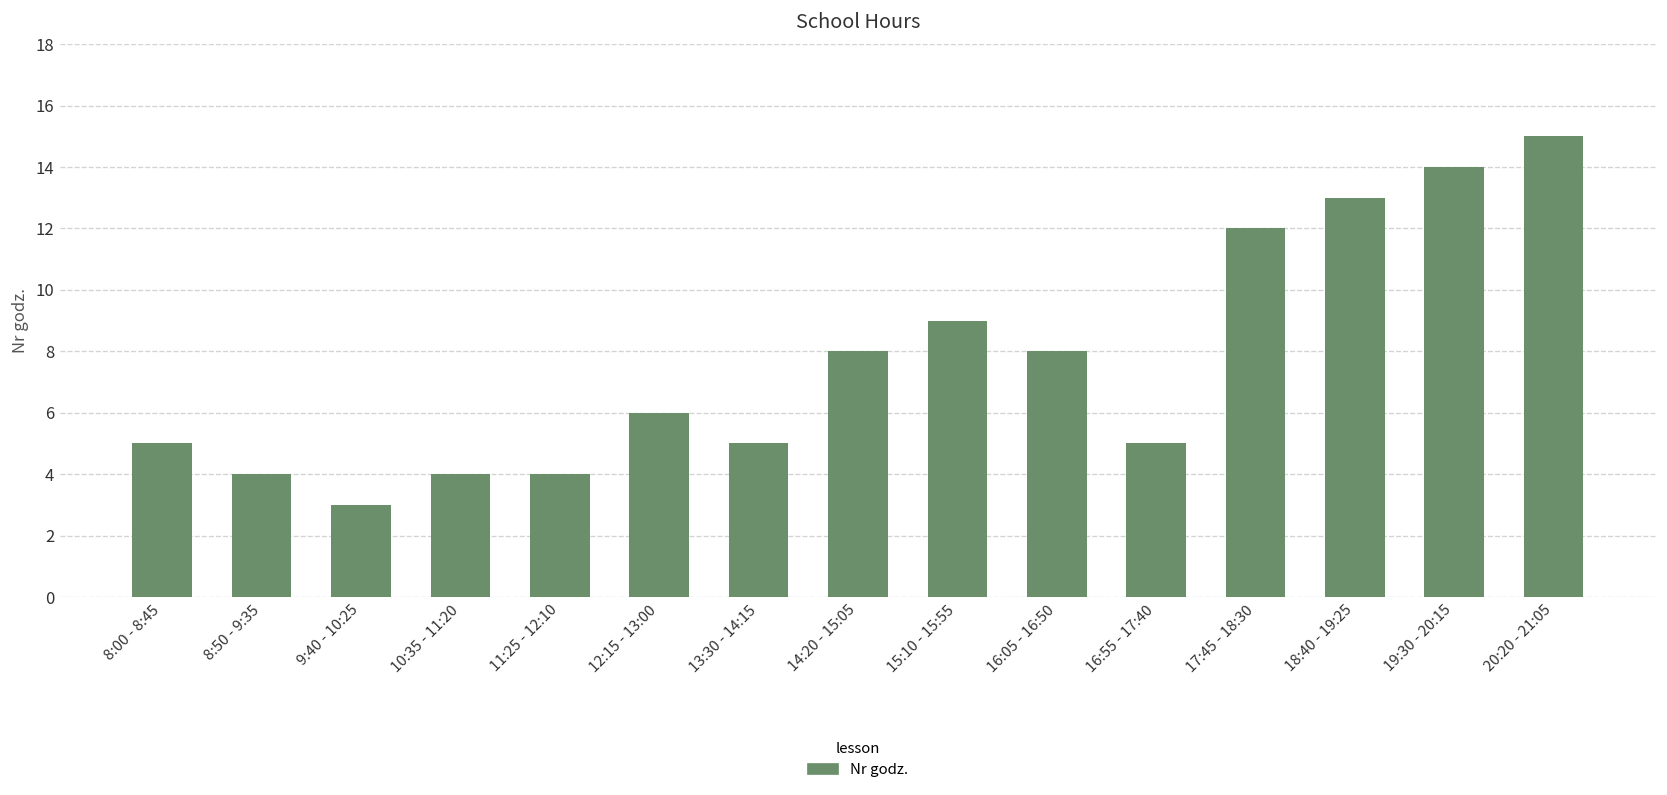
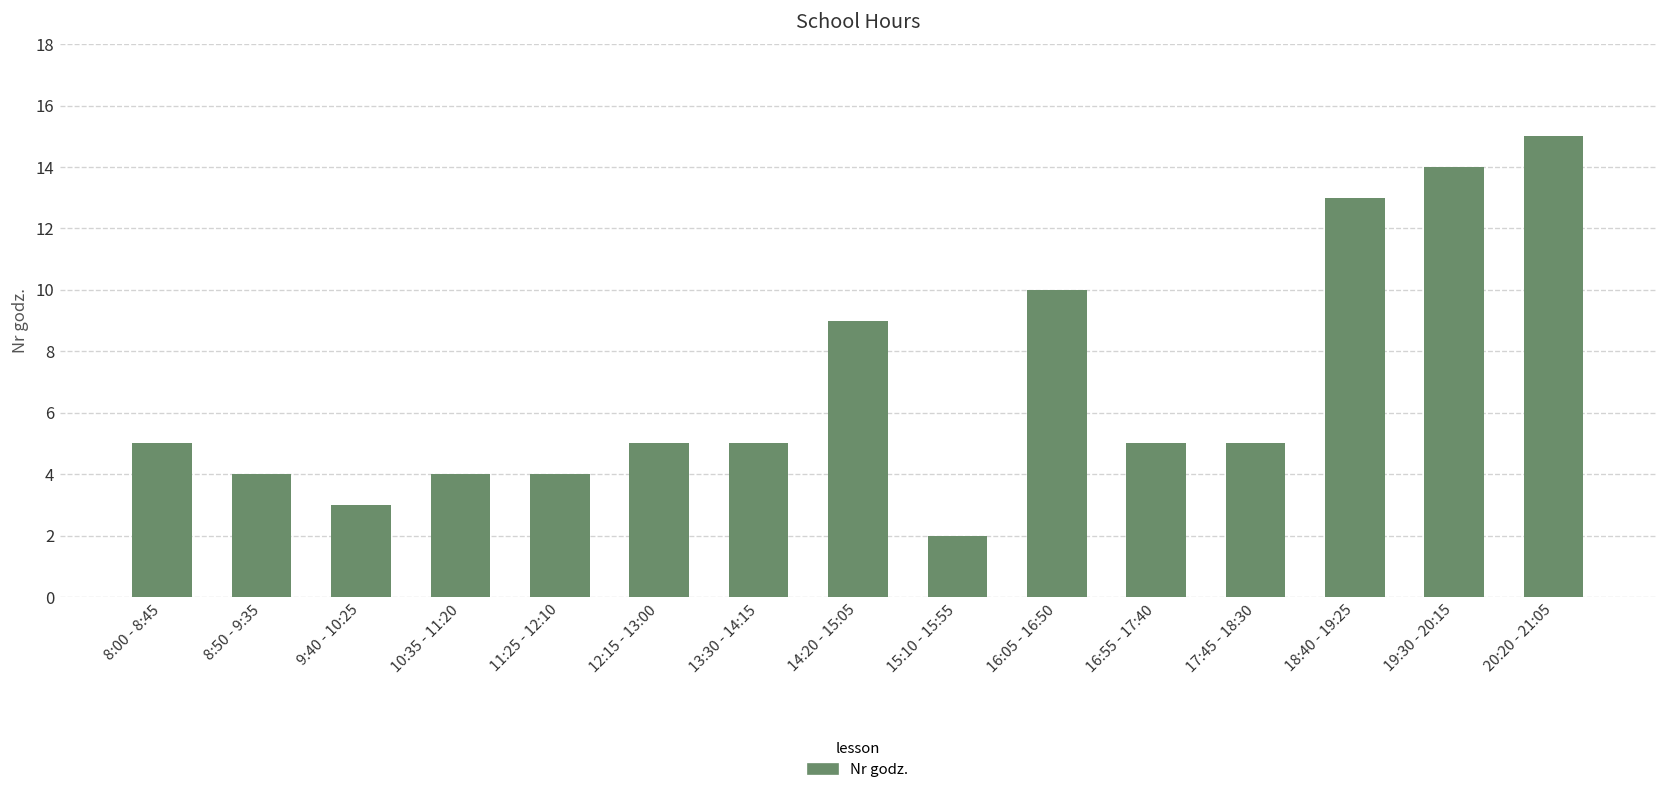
12:15 - 13:00: 6 -> 5
14:20 - 15:05: 8 -> 9
15:10 - 15:55: 9 -> 2
16:05 - 16:50: 8 -> 10
17:45 - 18:30: 12 -> 5
